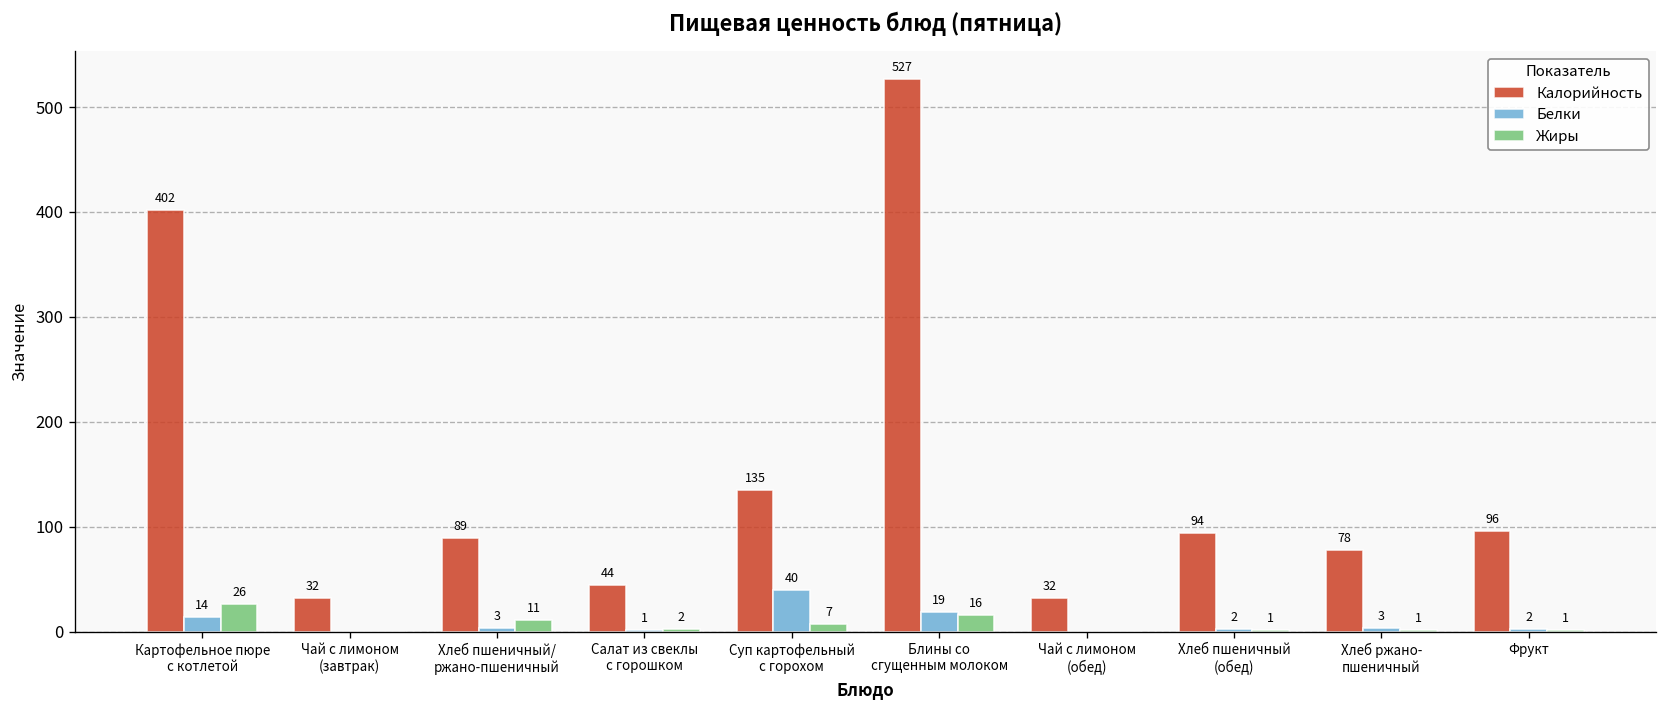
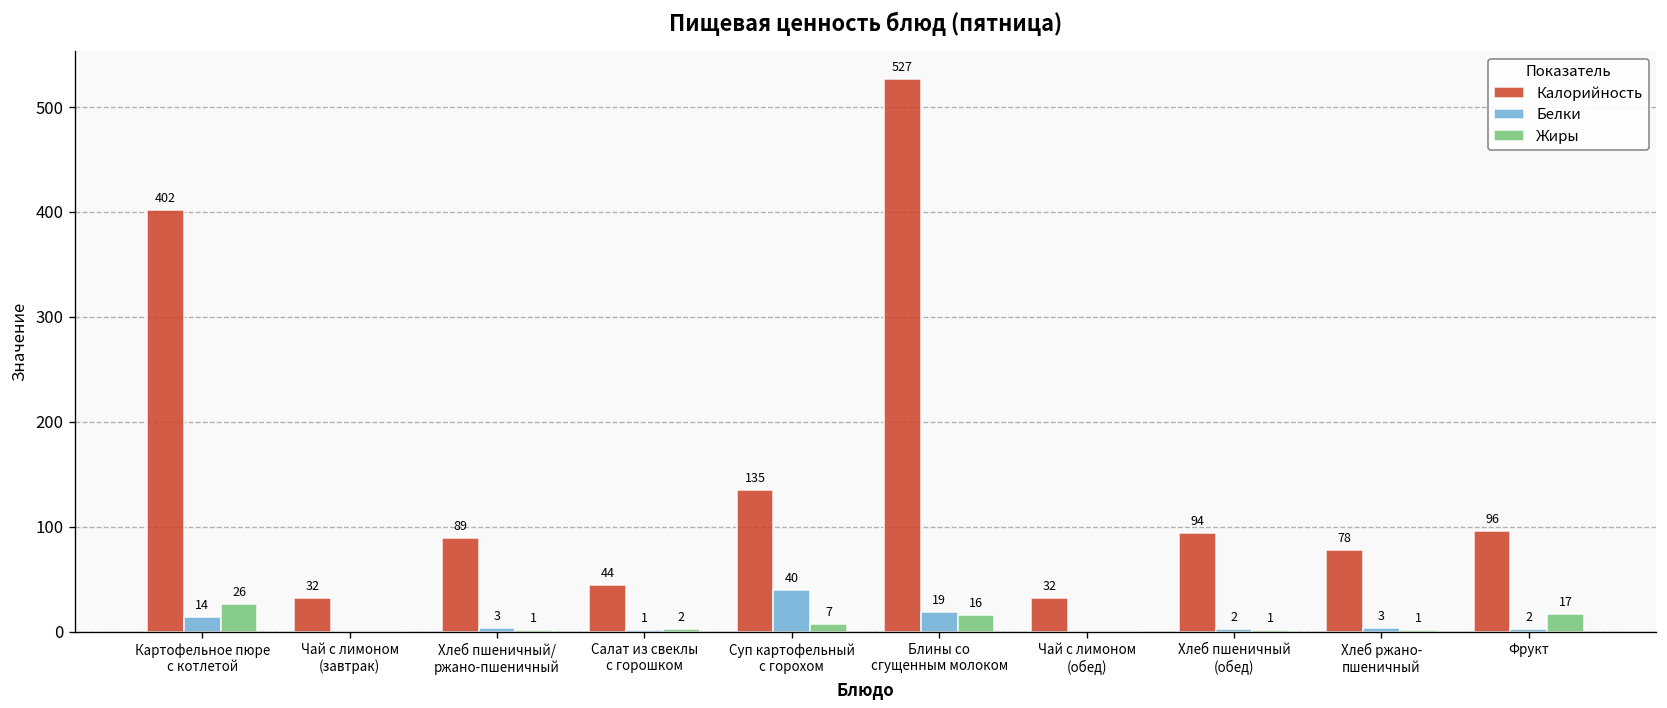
Жиры, Хлеб пшеничный/ ржано-пшеничный: 11 -> 1
Жиры, Фрукт: 1 -> 17
